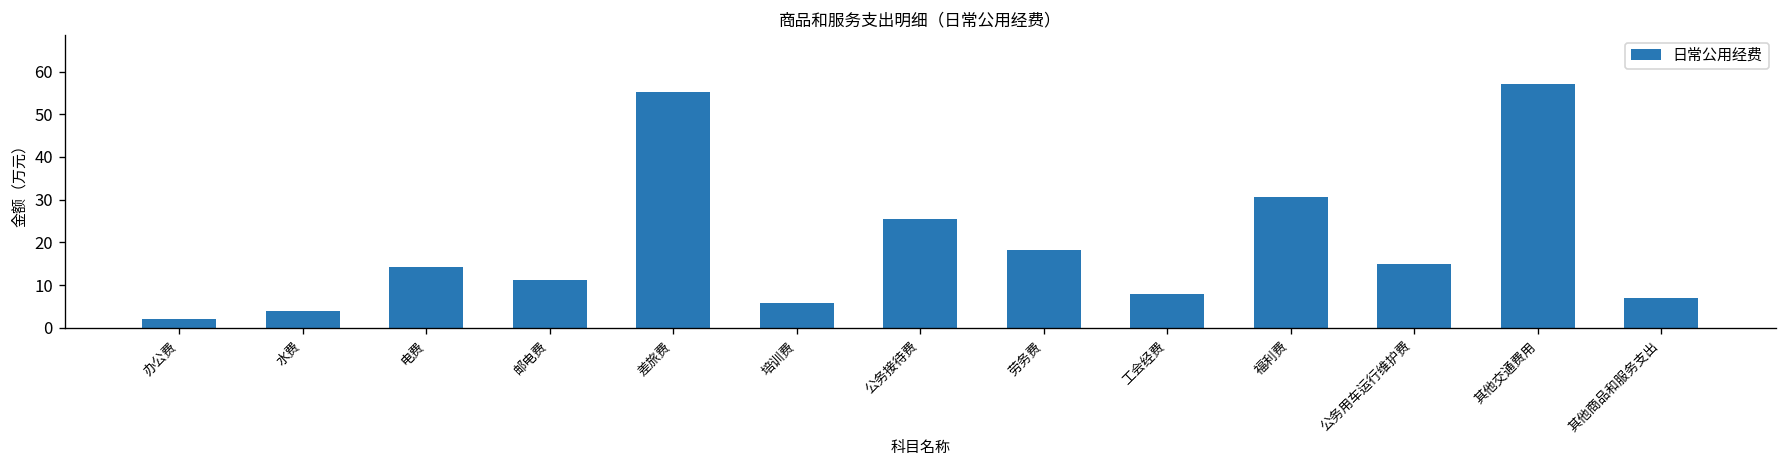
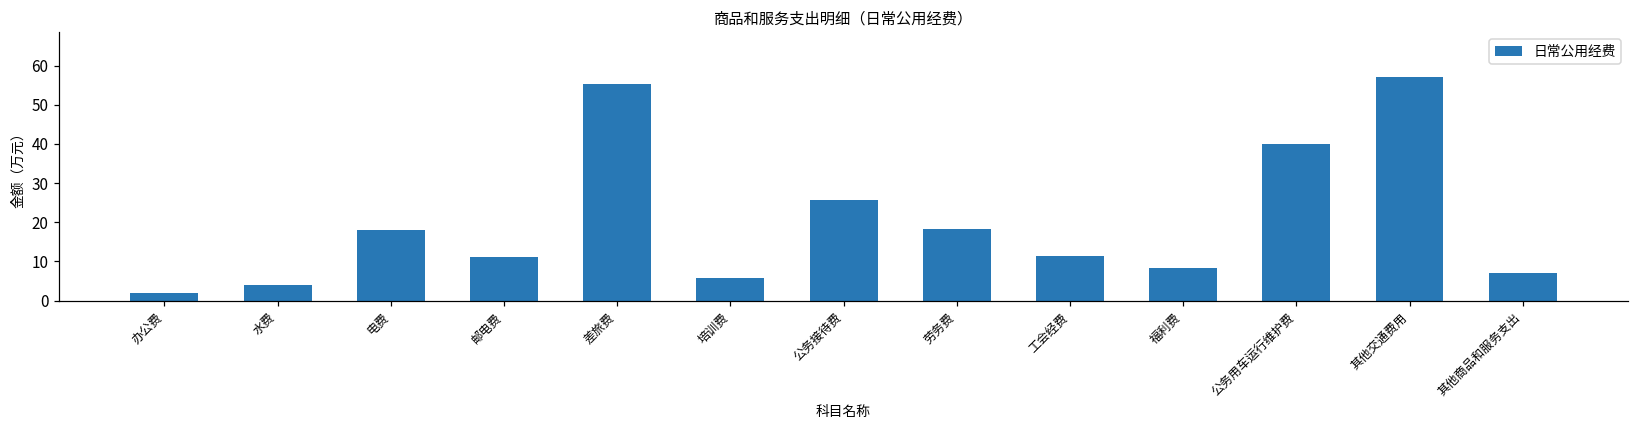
电费: 14 -> 18
工会经费: 8 -> 11
福利费: 31 -> 8
公务用车运行维护费: 15 -> 40
